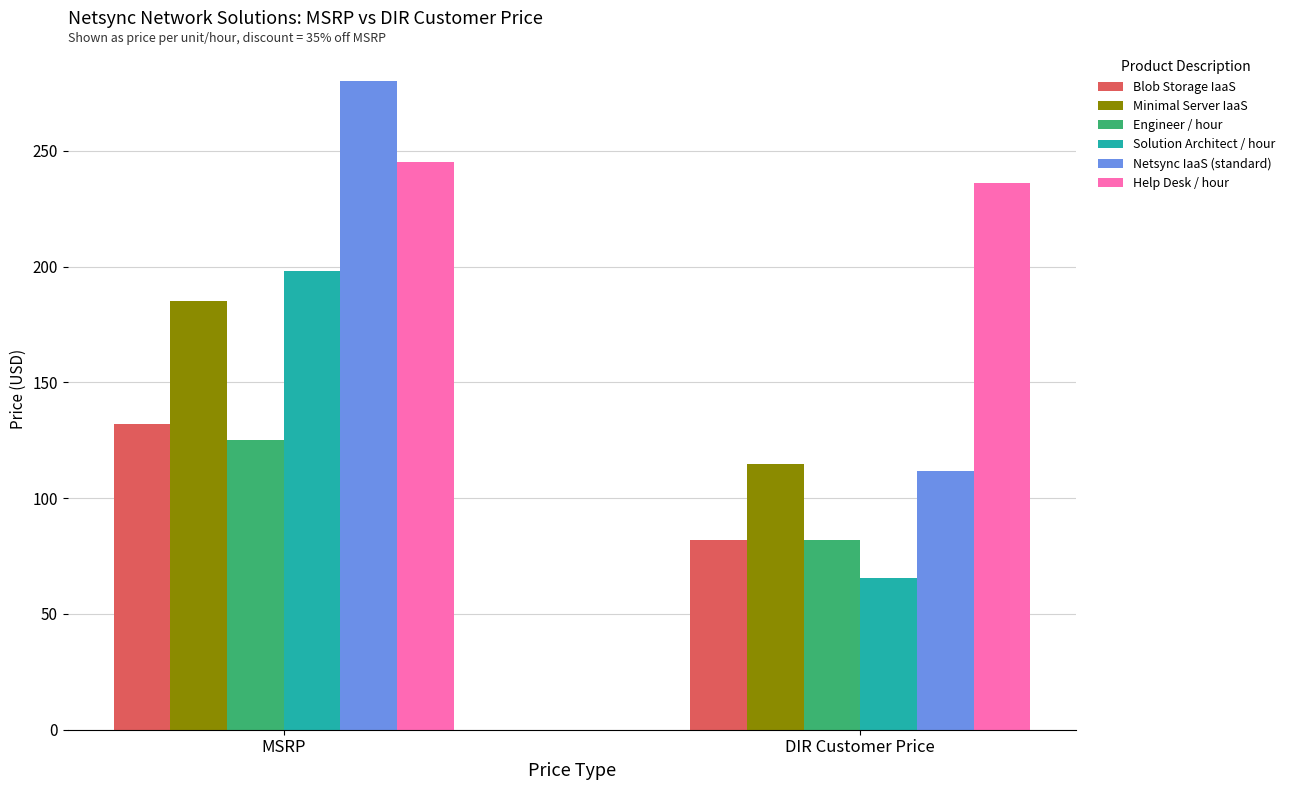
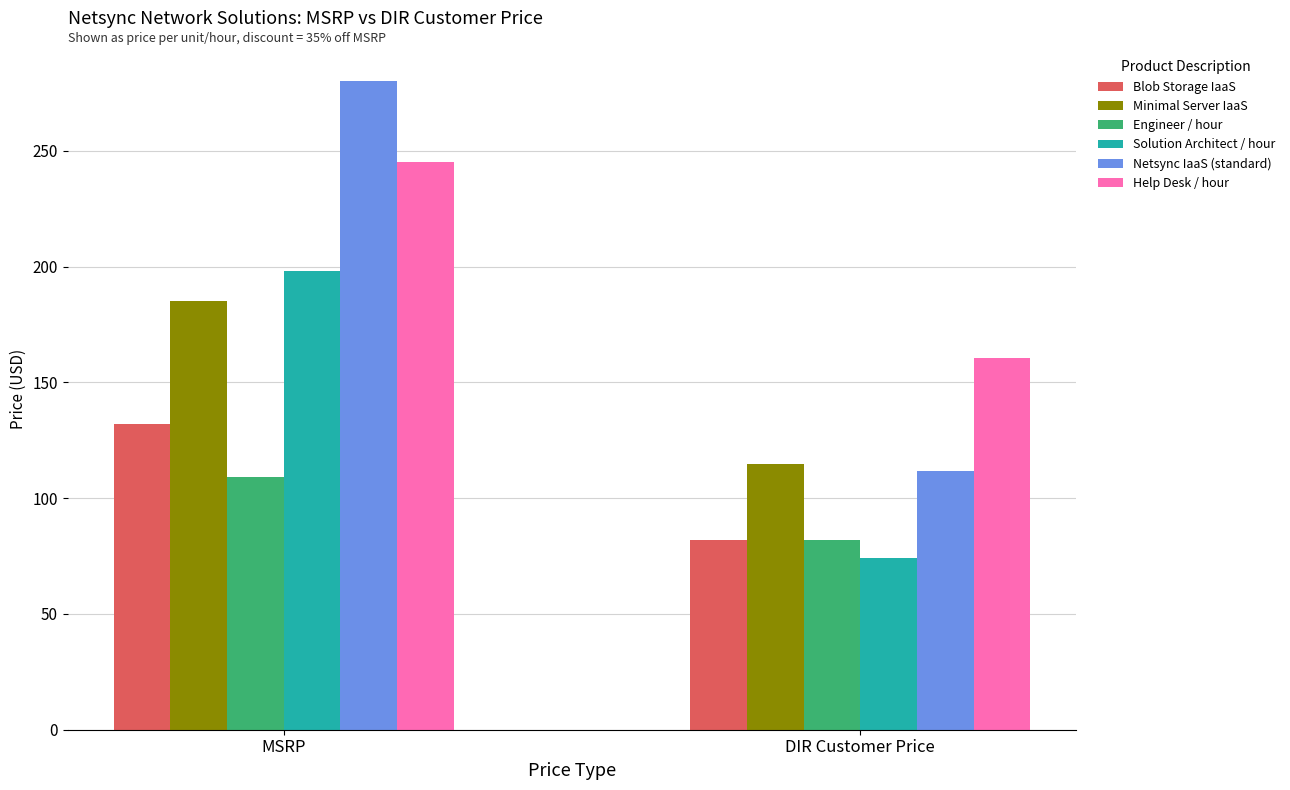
Engineer / hour, MSRP: 125 -> 109
Solution Architect / hour, DIR Customer Price: 65 -> 74
Help Desk / hour, DIR Customer Price: 236 -> 160
